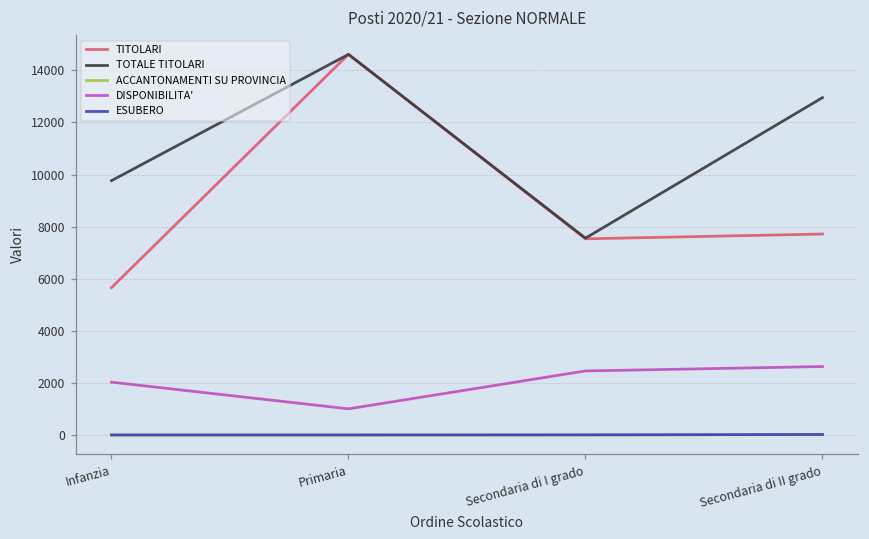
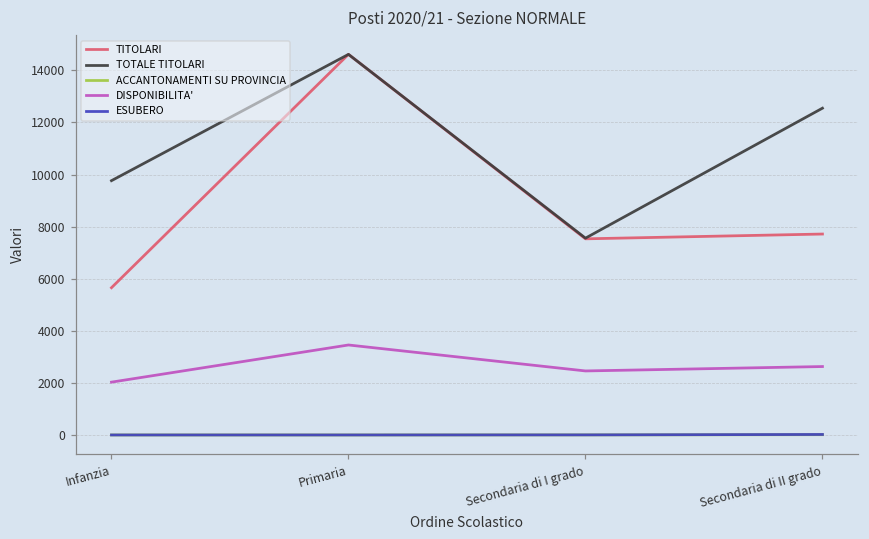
DISPONIBILITA', Primaria: 1000 -> 3500
TOTALE TITOLARI, Secondaria di II grado: 13000 -> 12500
